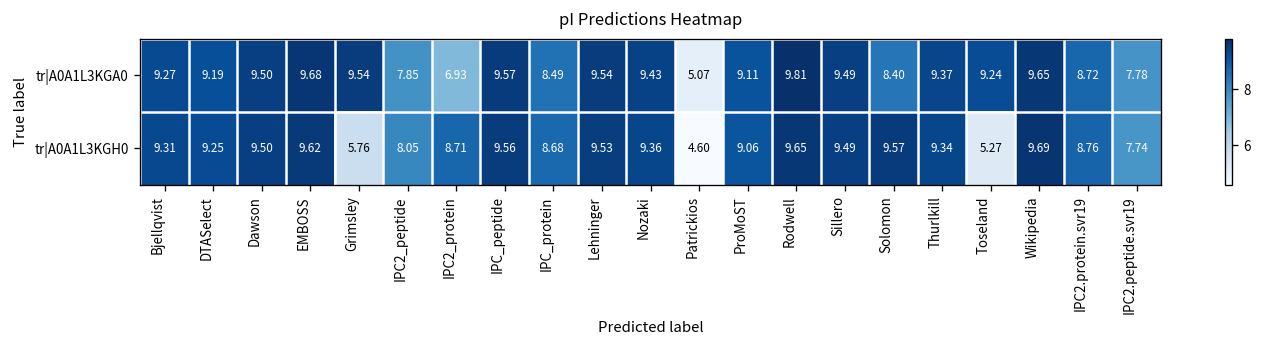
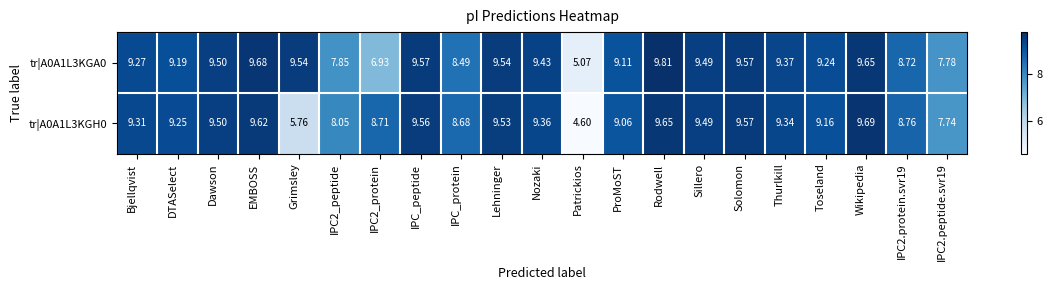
tr|A0A1L3KGA0, Solomon: 8.40 -> 9.57
tr|A0A1L3KGH0, Toseland: 5.27 -> 9.16
